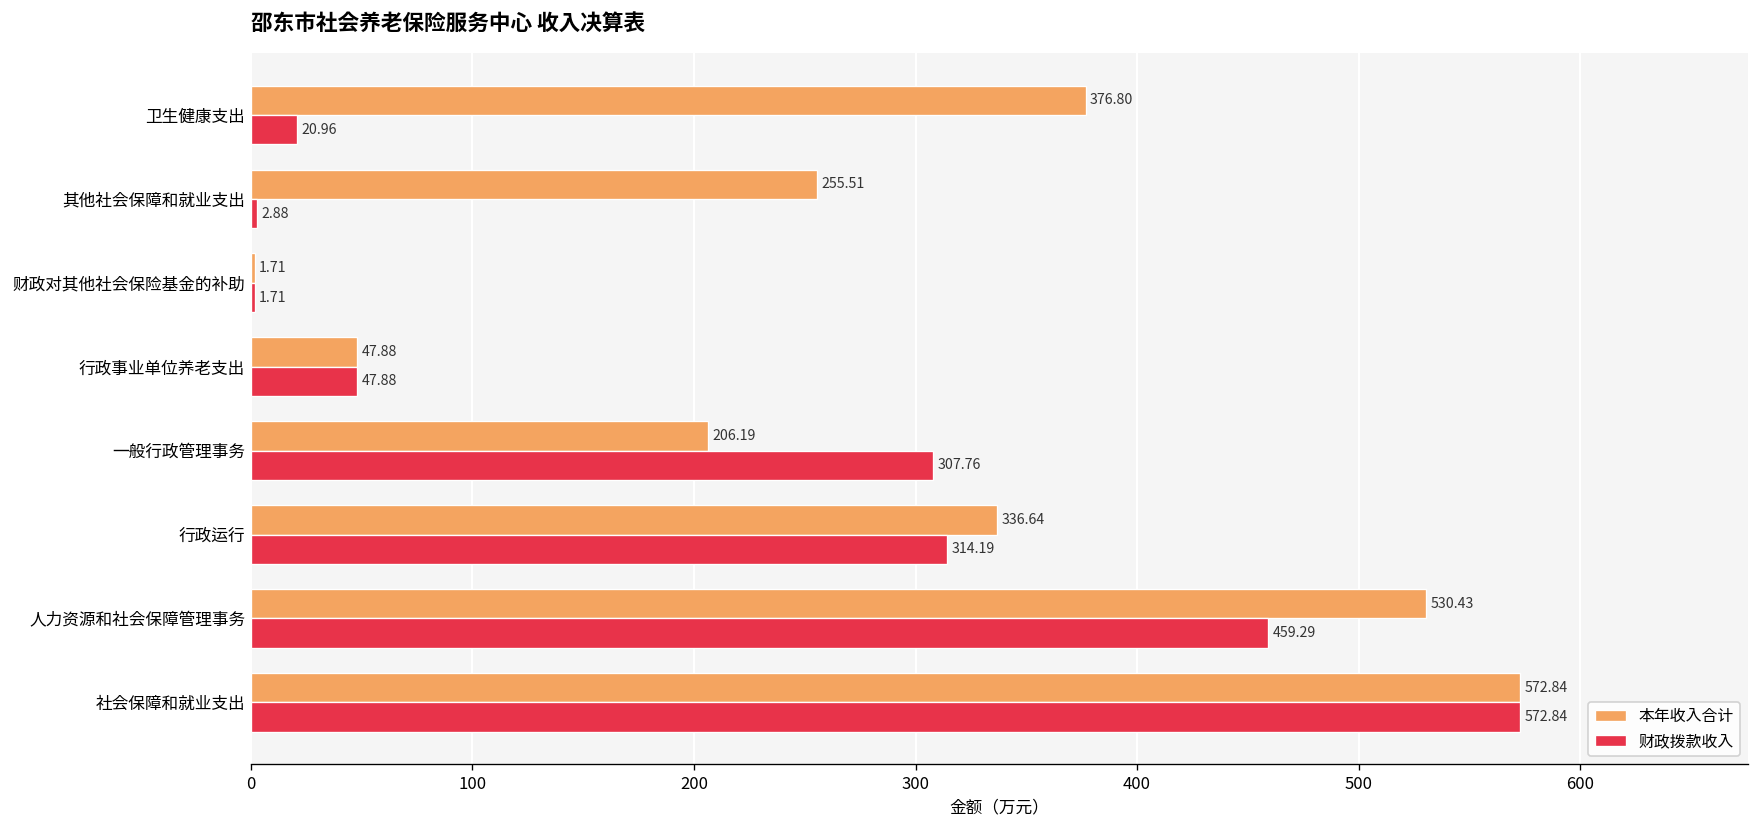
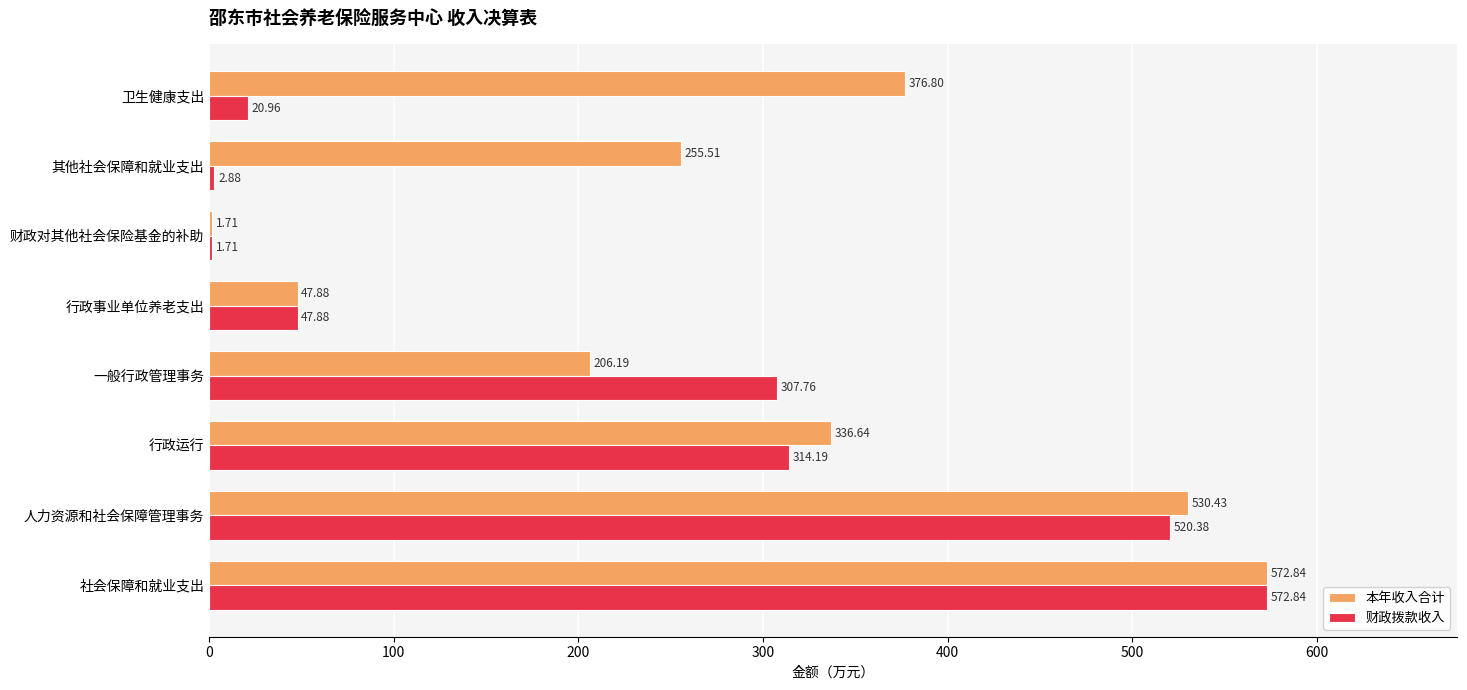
财政拨款收入, 人力资源和社会保障管理事务: 459.29 -> 520.38
